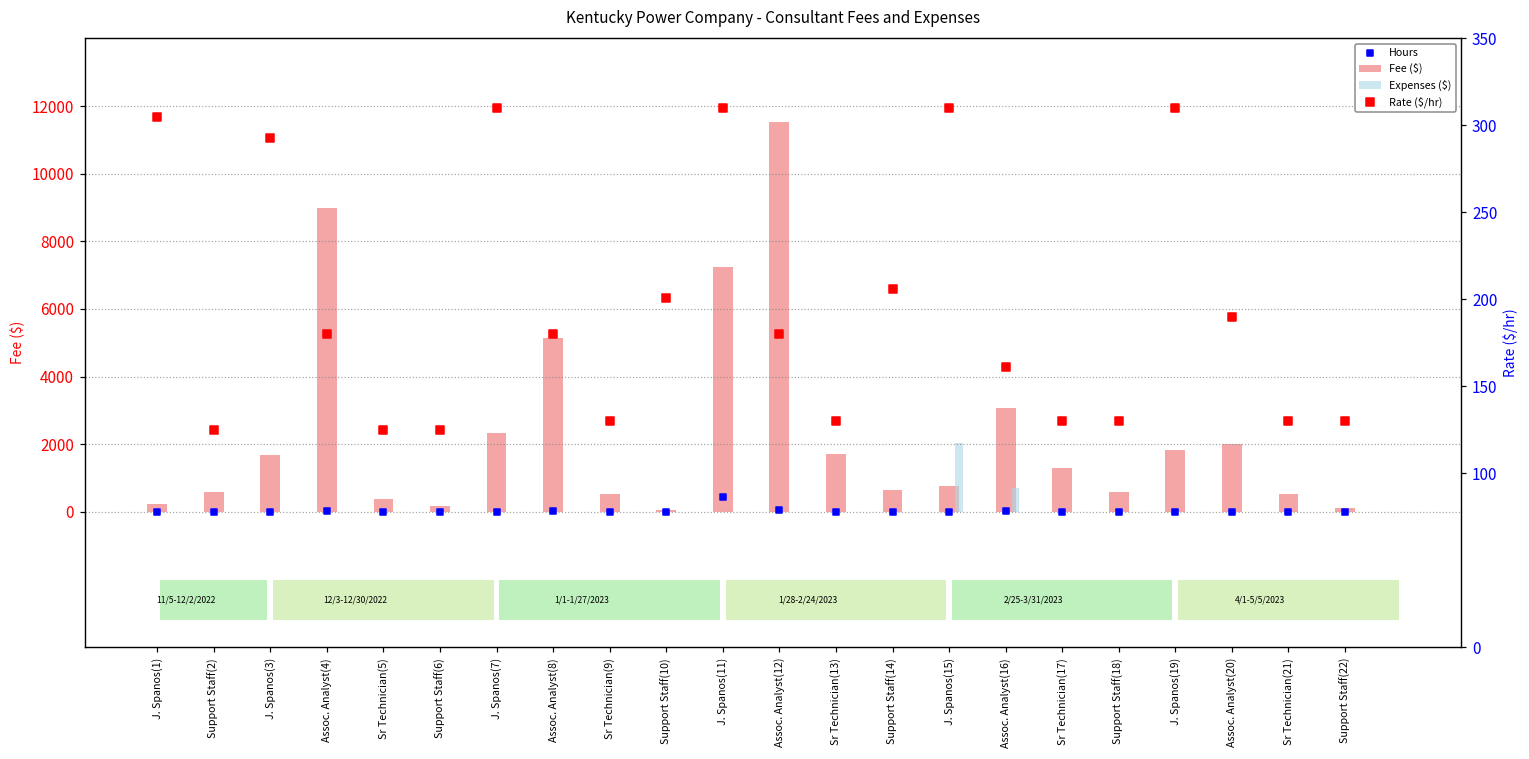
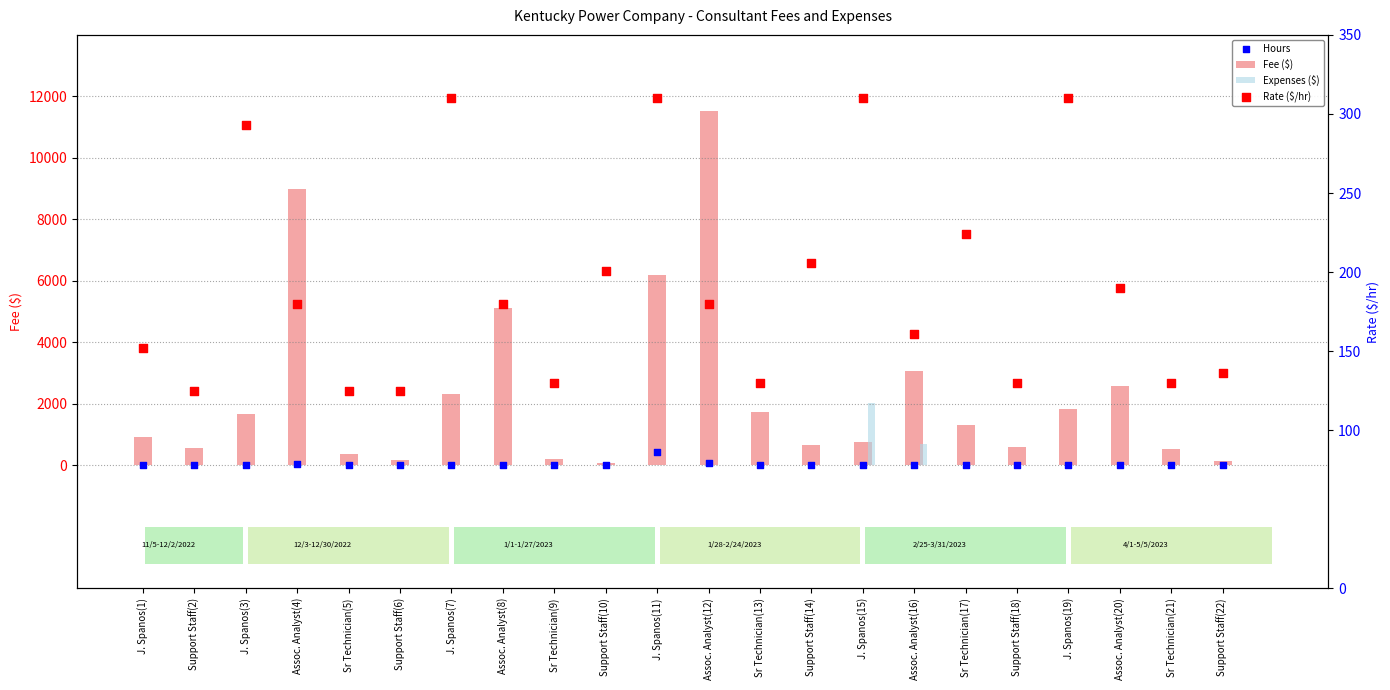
Fee ($), J. Spanos(1): 200 -> 900
Fee ($), Sr Technician(9): 500 -> 200
Fee ($), J. Spanos(11): 7200 -> 6200
Fee ($), Assoc. Analyst(20): 2000 -> 2600
Rate ($/hr), J. Spanos(1): 305 -> 152
Rate ($/hr), Sr Technician(17): 130 -> 224
Rate ($/hr), Support Staff(22): 130 -> 136
